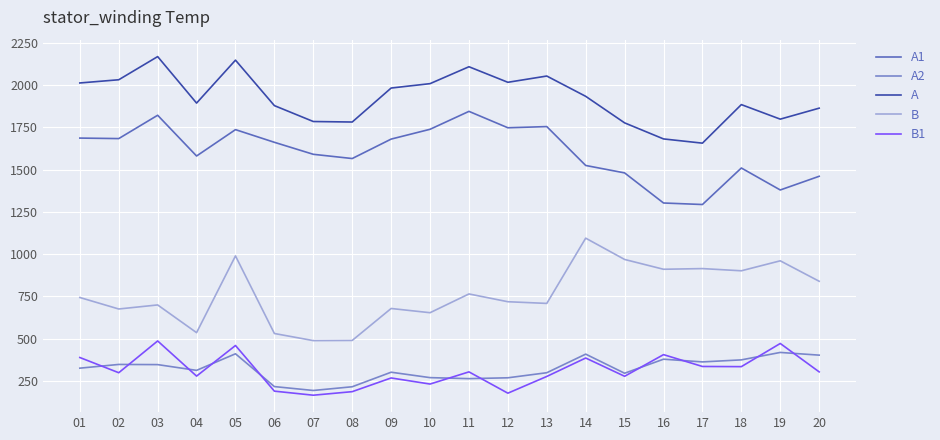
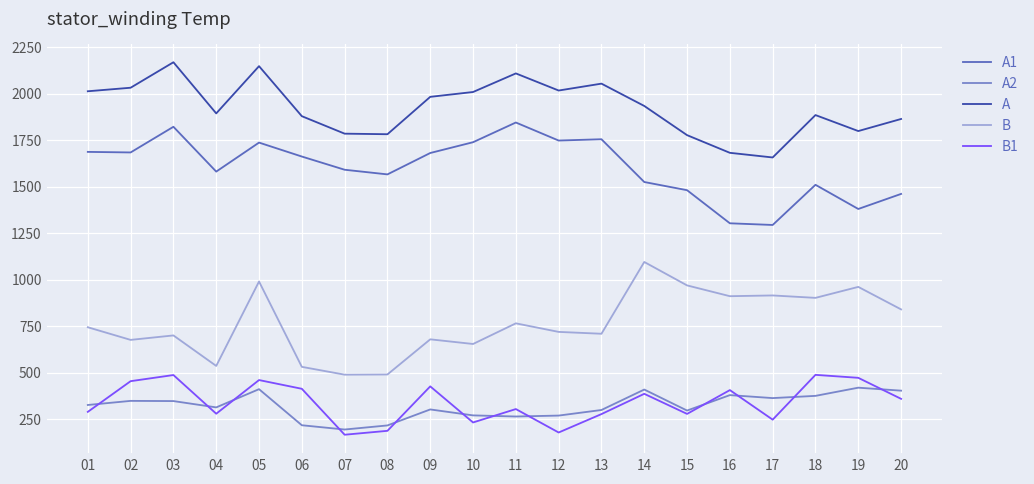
B1, 01: 390 -> 290
B1, 02: 300 -> 450
B1, 06: 190 -> 410
B1, 09: 270 -> 430
B1, 17: 340 -> 250
B1, 18: 340 -> 490
B1, 20: 300 -> 360
